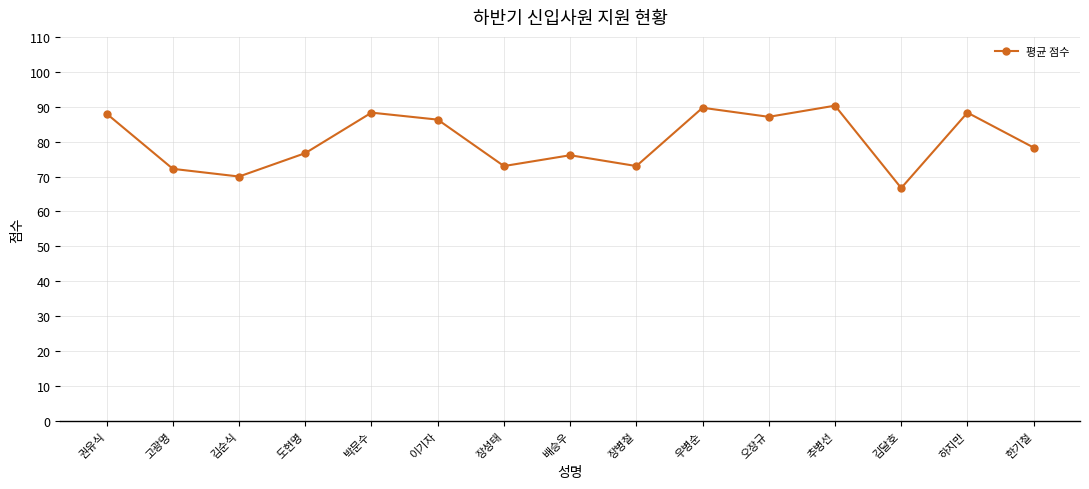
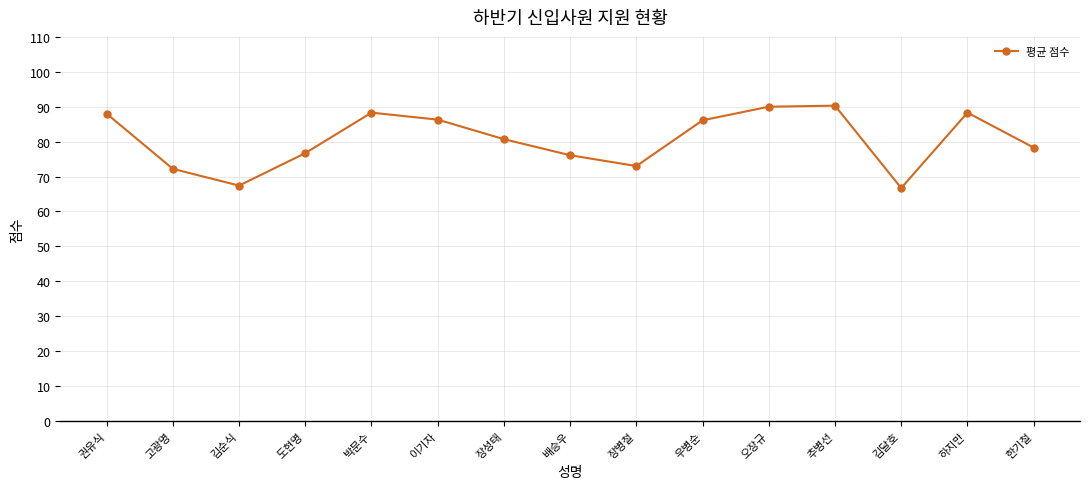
김순식: 70 -> 67
장성태: 73 -> 81
우병순: 90 -> 86
오장규: 87 -> 90
